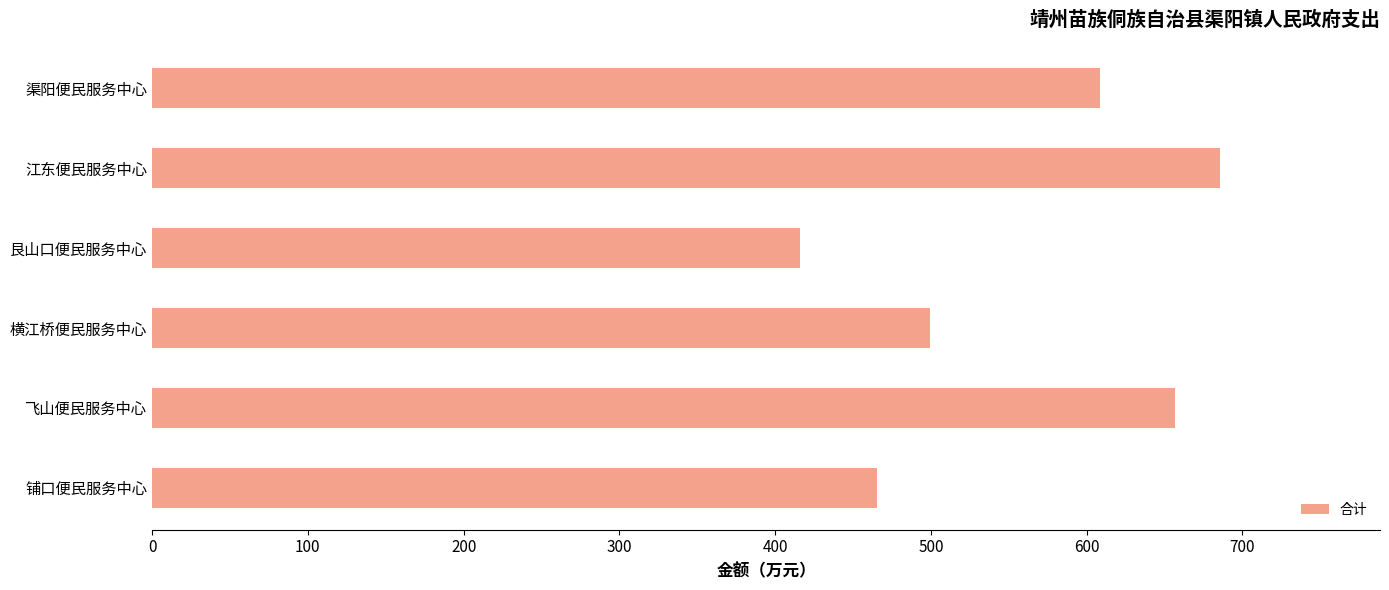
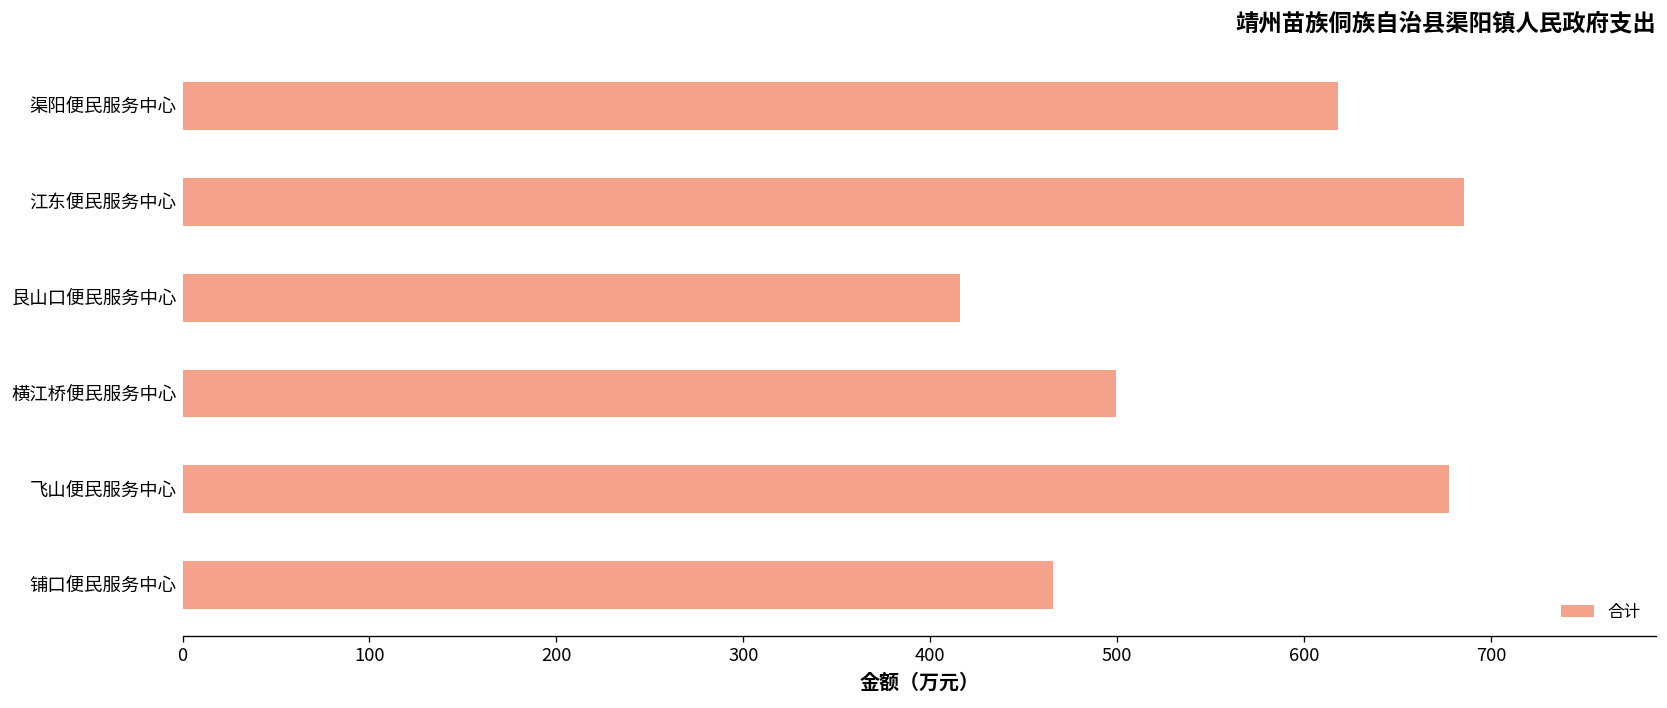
渠阳便民服务中心: 609 -> 618
飞山便民服务中心: 657 -> 678
